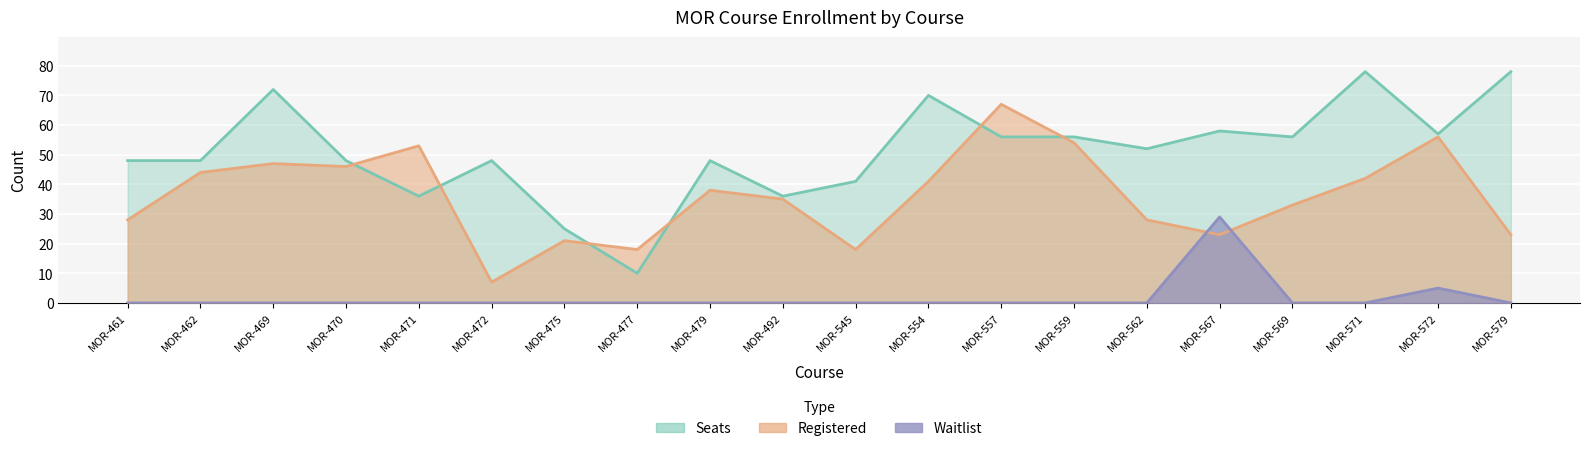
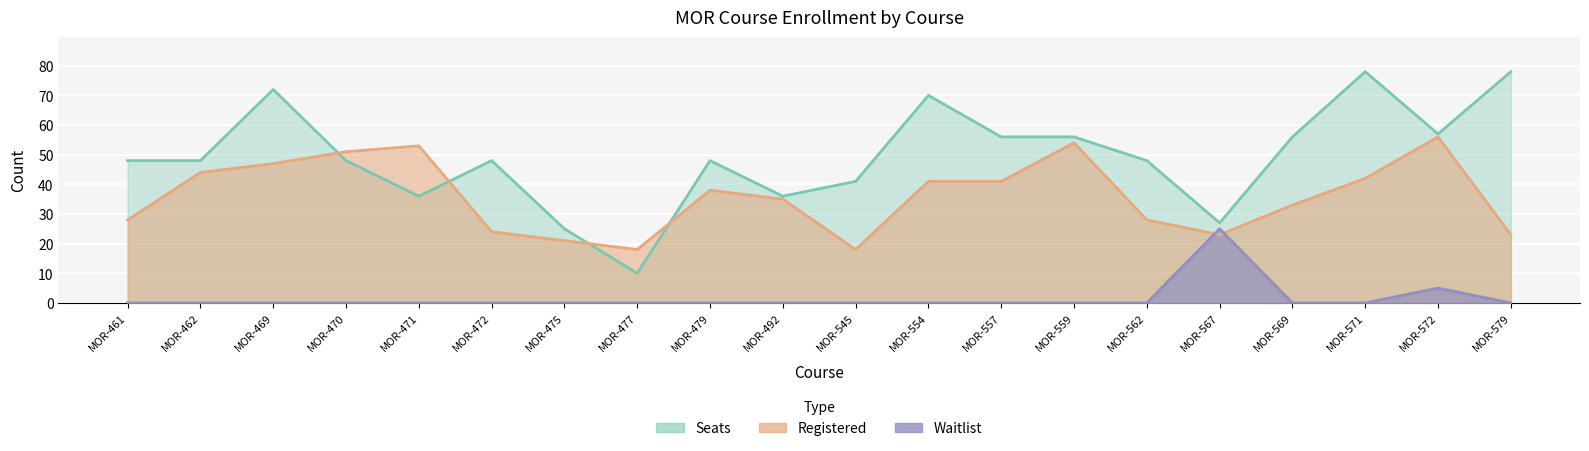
Registered, MOR-470: 46 -> 51
Registered, MOR-472: 7 -> 24
Registered, MOR-557: 67 -> 41
Seats, MOR-562: 52 -> 48
Seats, MOR-567: 58 -> 27
Waitlist, MOR-567: 29 -> 25
